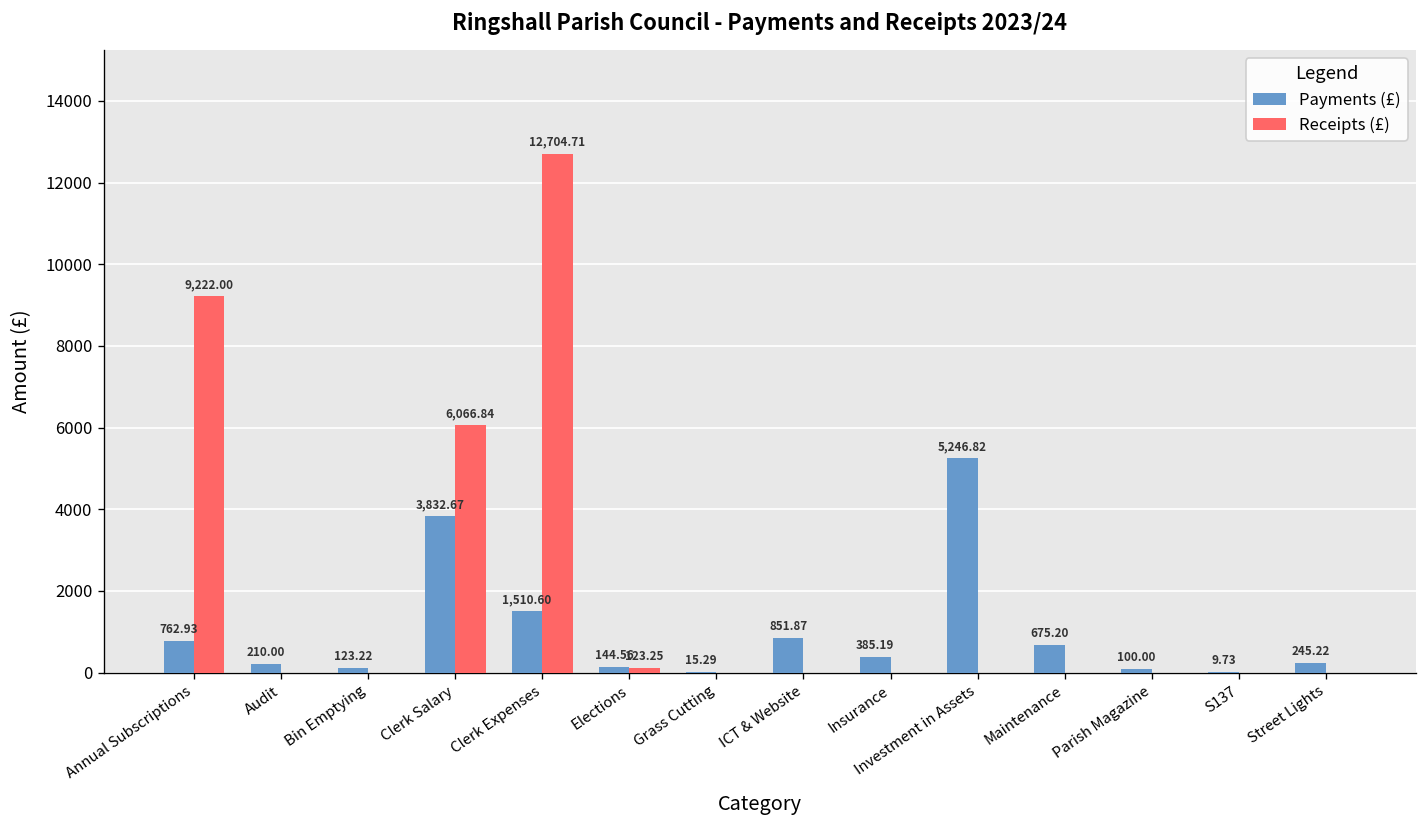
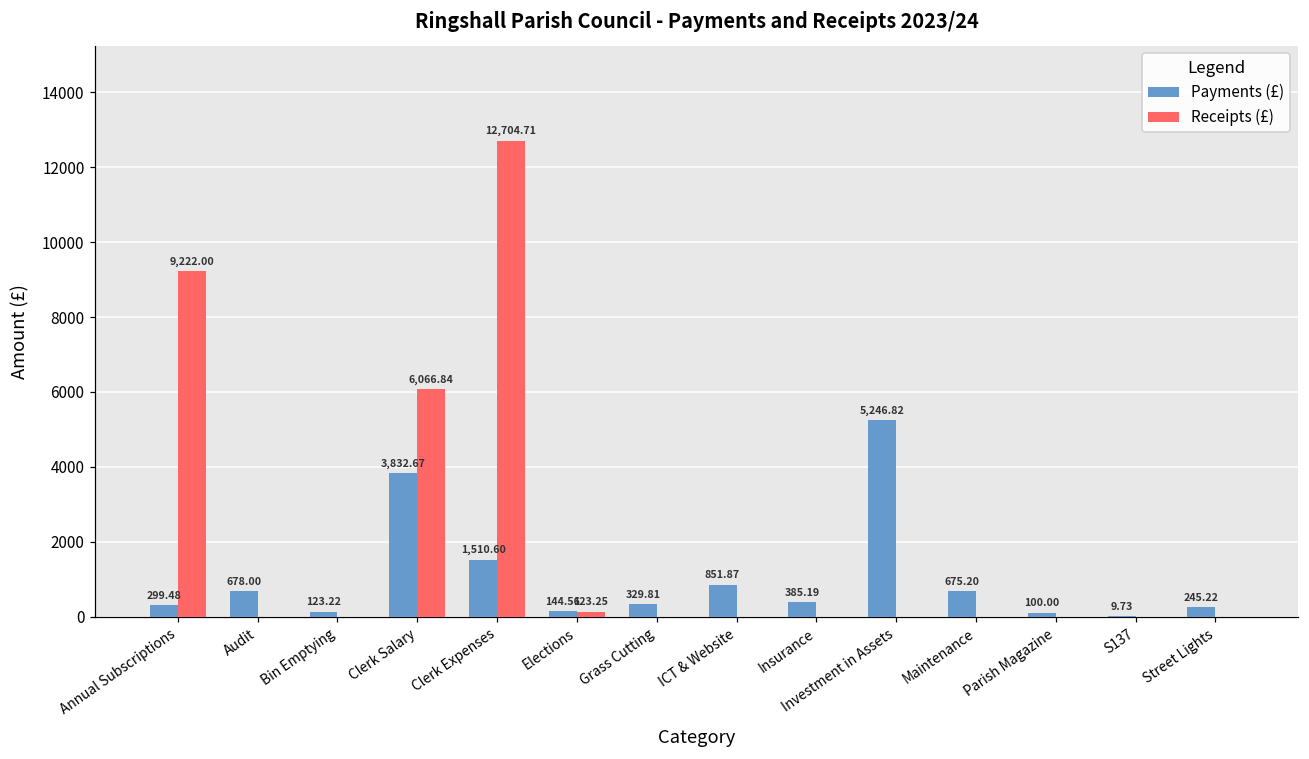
Payments (£), Annual Subscriptions: 762.93 -> 299.48
Payments (£), Audit: 210.00 -> 678.00
Payments (£), Grass Cutting: 15.29 -> 329.81
